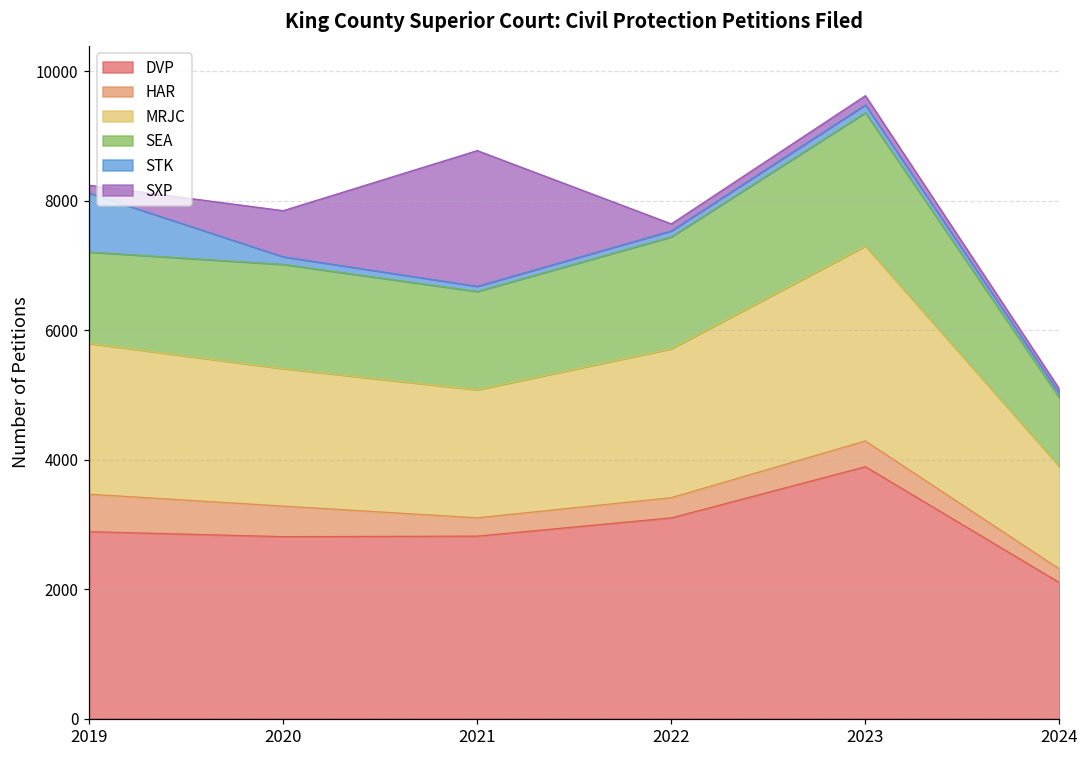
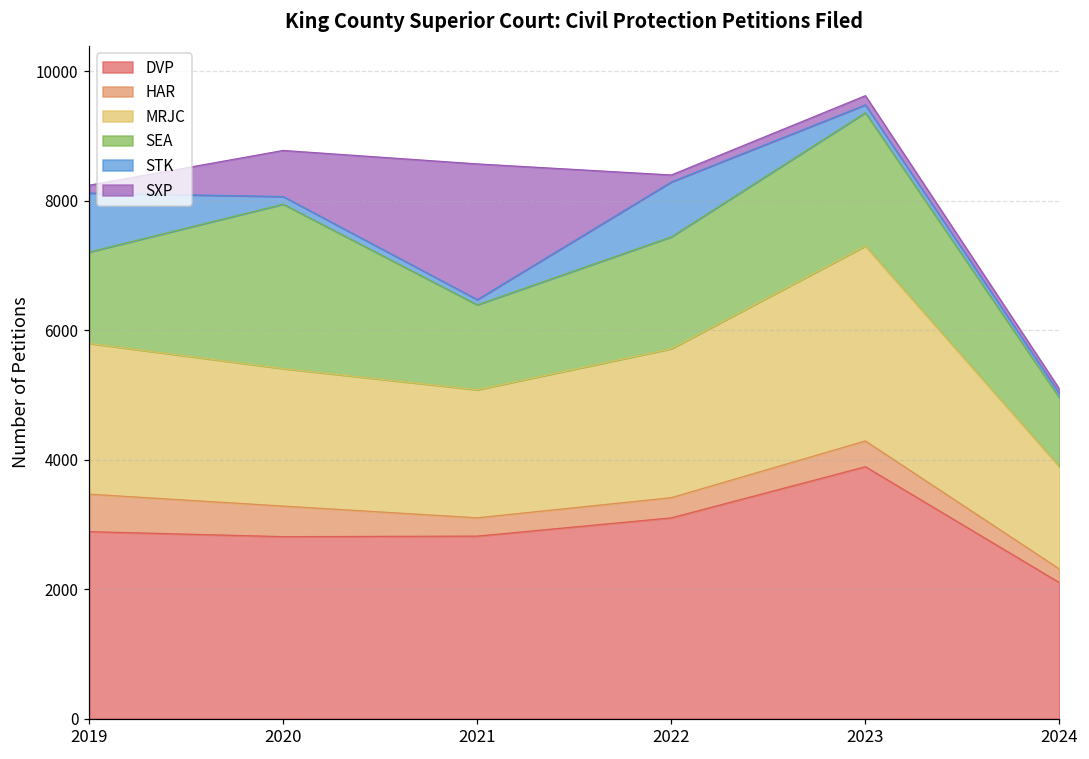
SEA, 2020: 1600 -> 2500
SEA, 2021: 1500 -> 1300
STK, 2022: 100 -> 800
